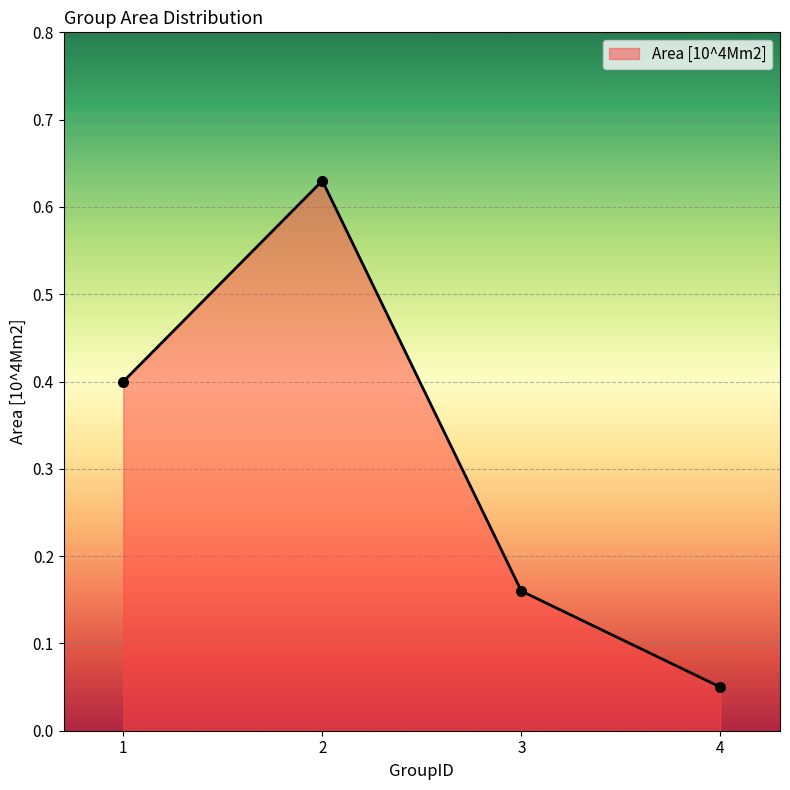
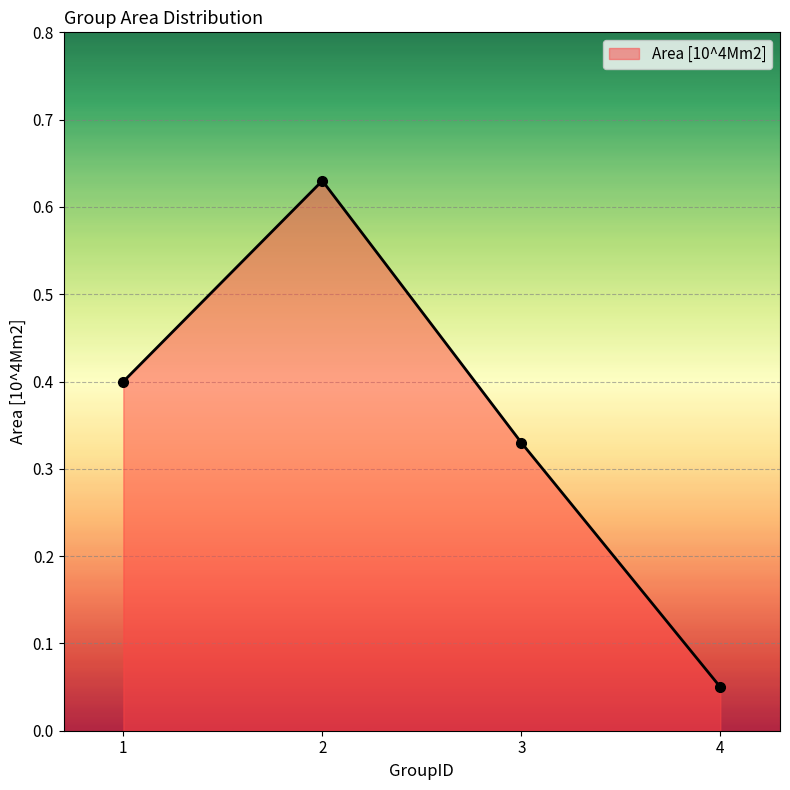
3: 0.16 -> 0.33
